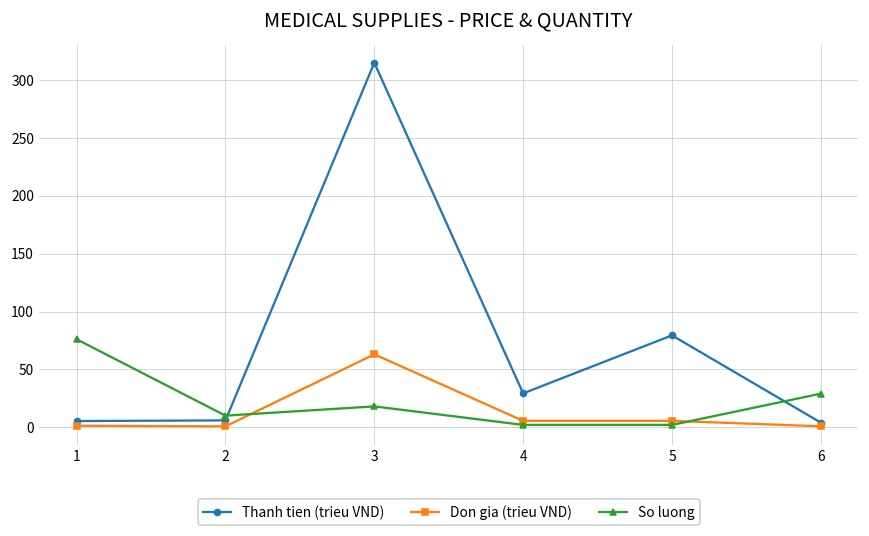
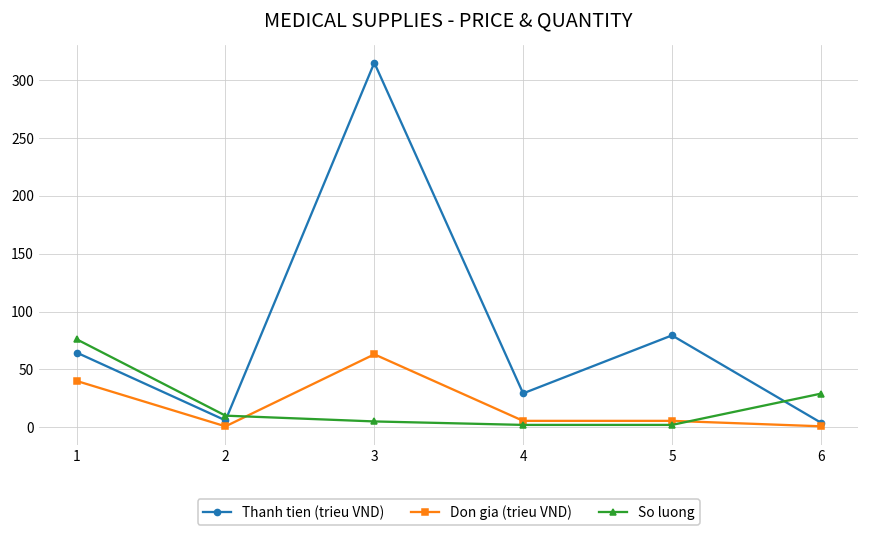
Thanh tien (trieu VND), 1: 5 -> 65
Don gia (trieu VND), 1: 1 -> 40
So luong, 3: 18 -> 5
